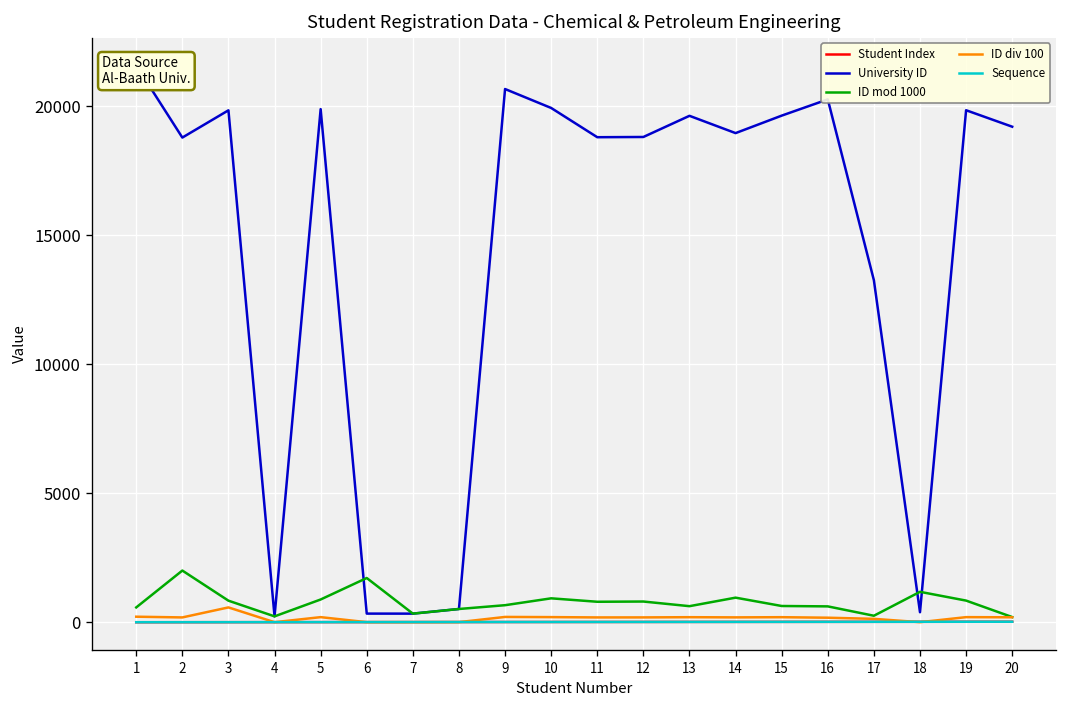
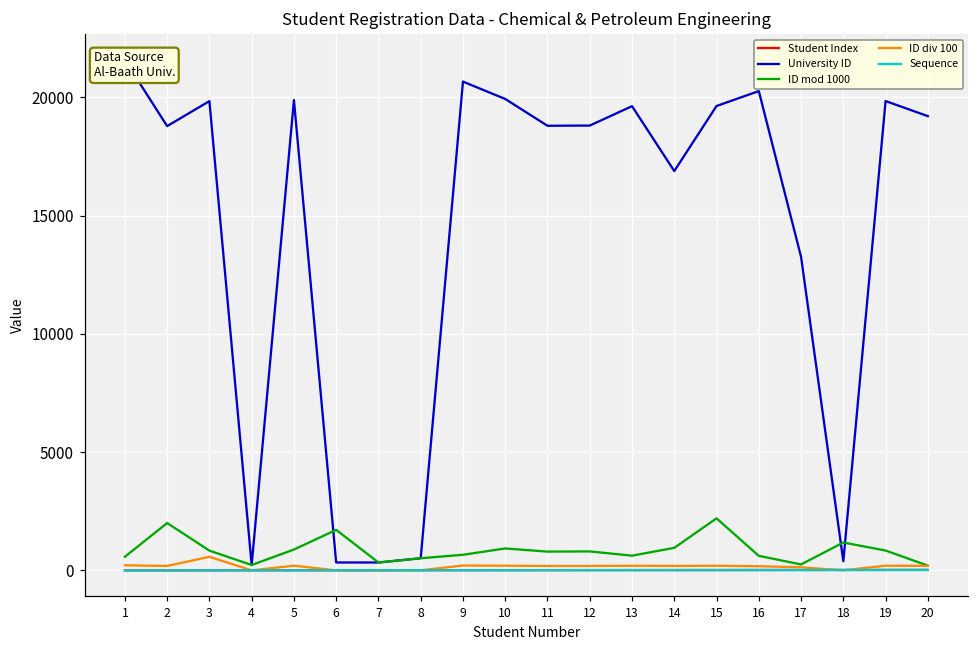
University ID, 14: 19000 -> 16900
ID mod 1000, 15: 600 -> 2200
